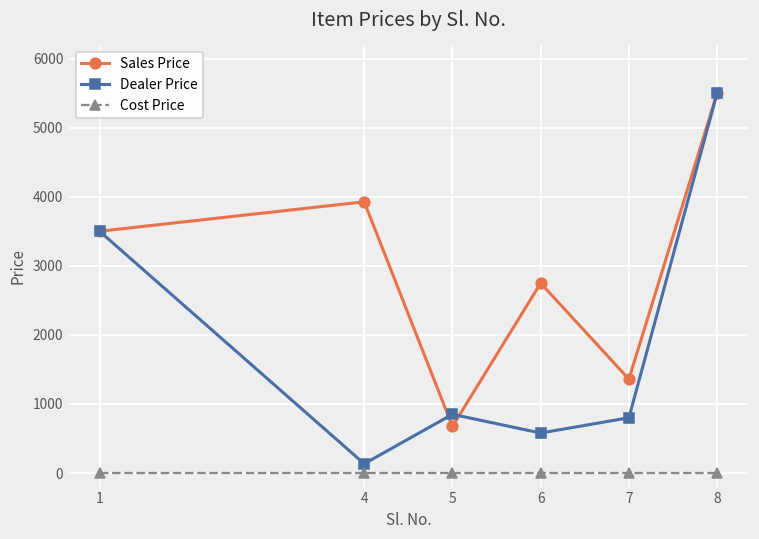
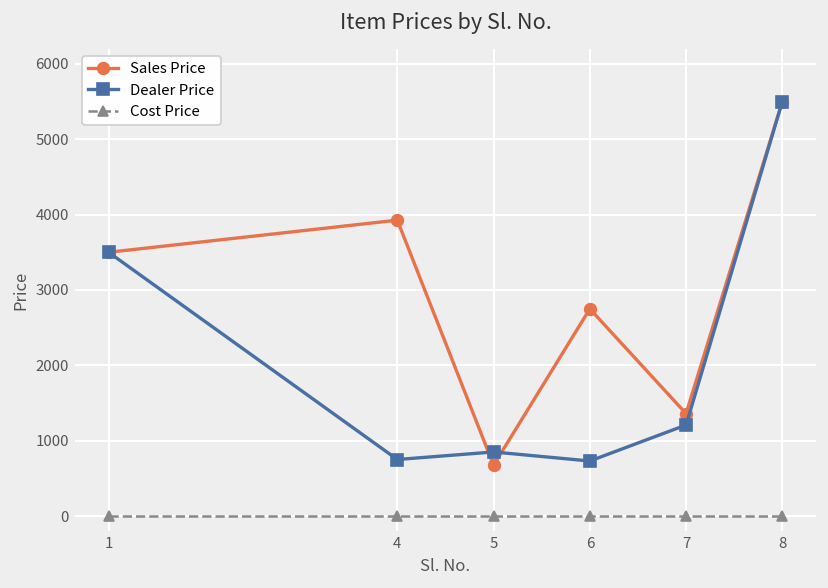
Dealer Price, 4: 100 -> 800
Dealer Price, 6: 600 -> 700
Dealer Price, 7: 800 -> 1200
